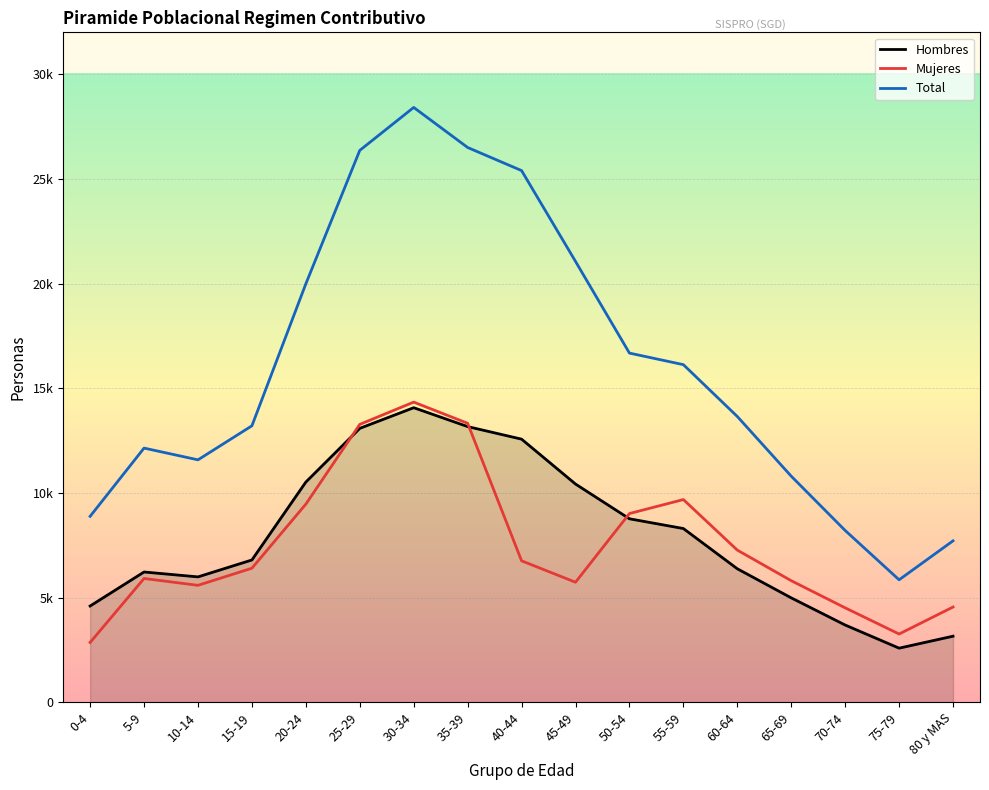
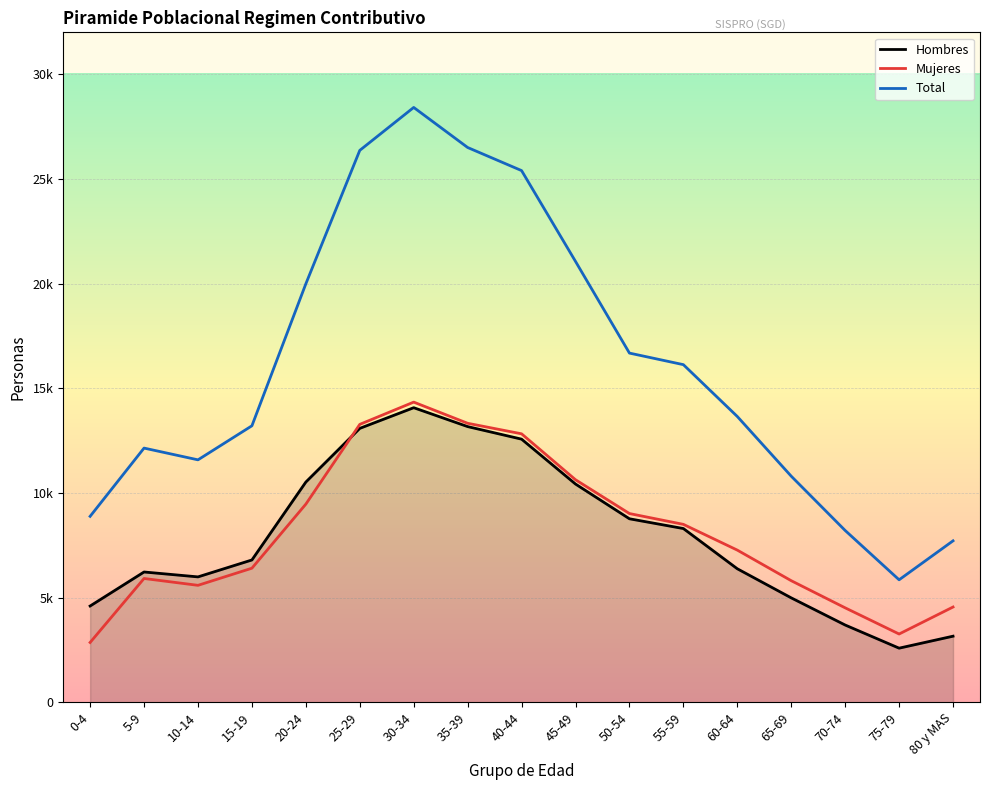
Mujeres, 40-44: 6800 -> 12800
Mujeres, 45-49: 5700 -> 10600
Mujeres, 55-59: 9700 -> 8500
